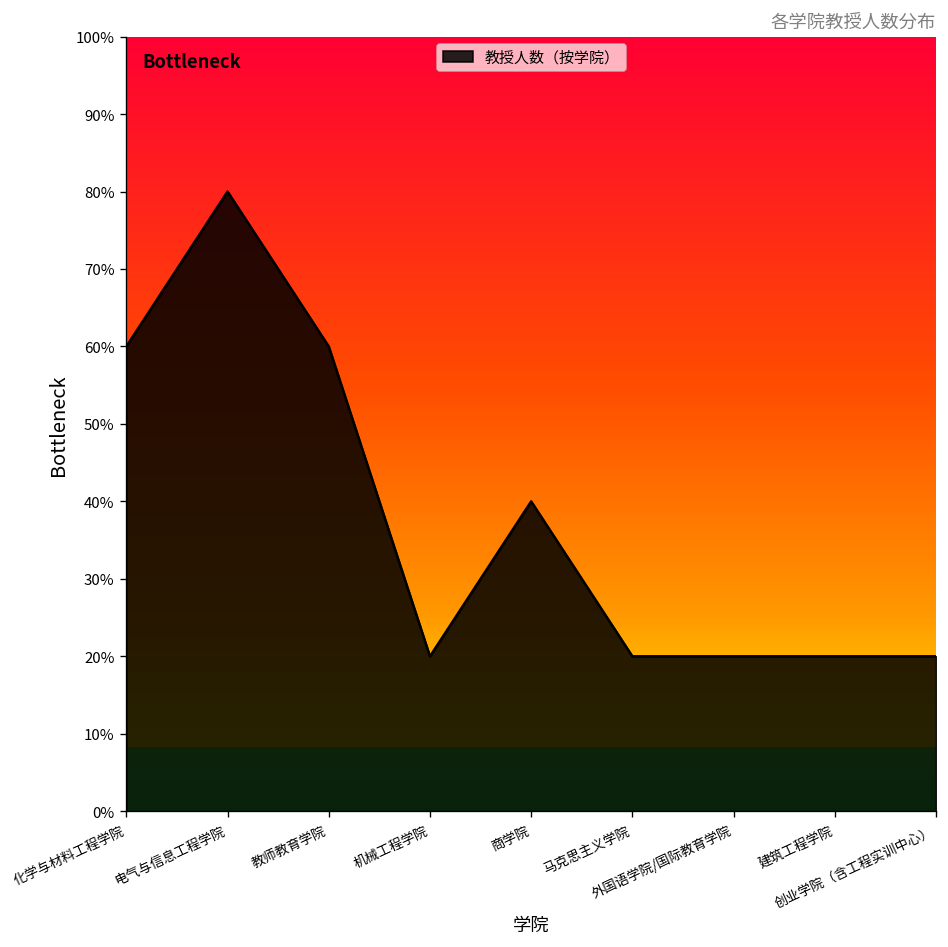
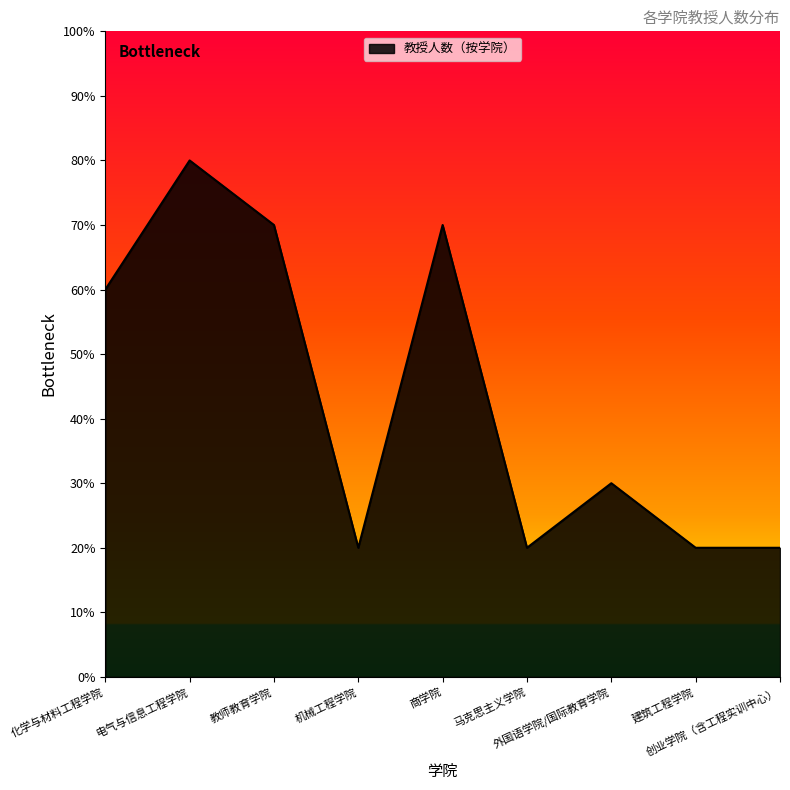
教师教育学院: 60% -> 70%
商学院: 40% -> 70%
外国语学院/国际教育学院: 20% -> 30%
